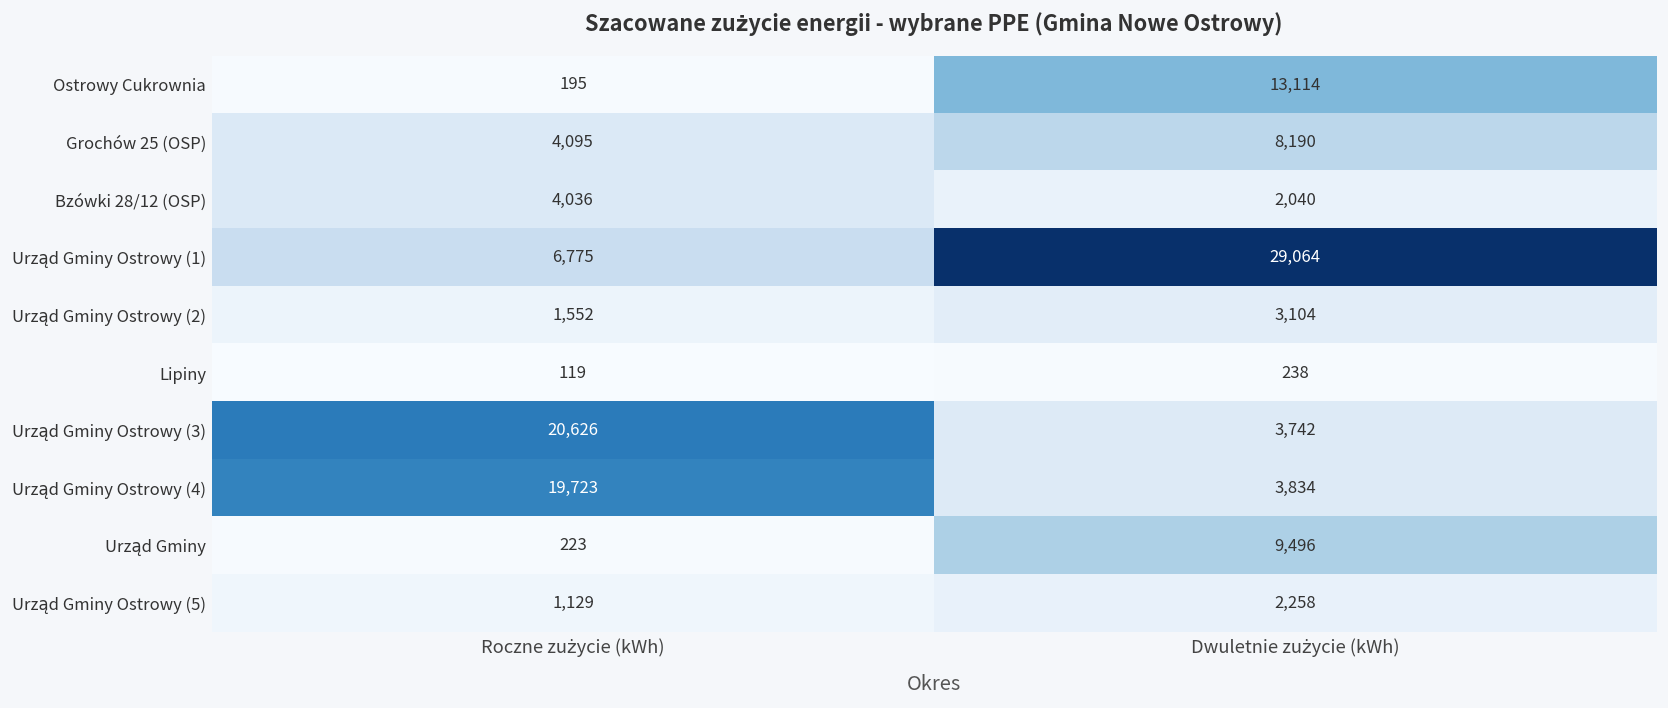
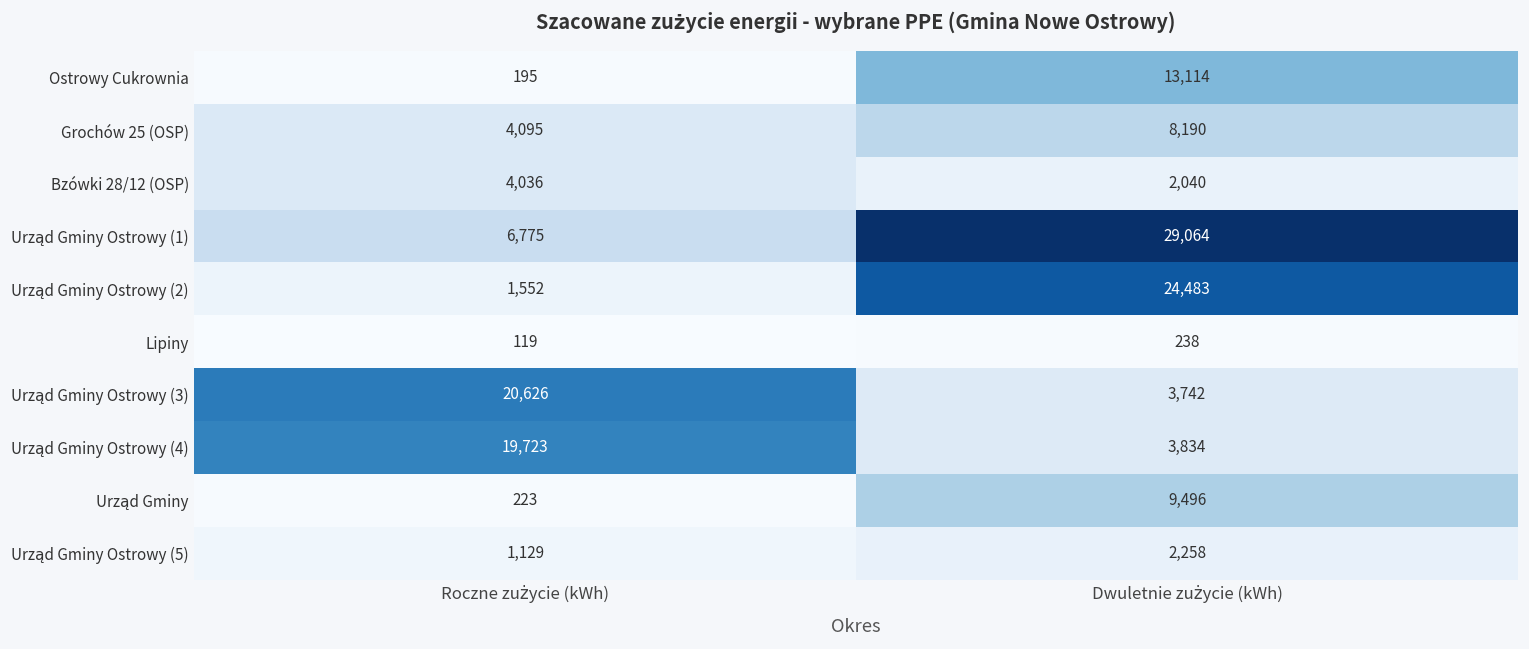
Urząd Gminy Ostrowy (2), Dwuletnie zużycie (kWh): 3,104 -> 24,483
